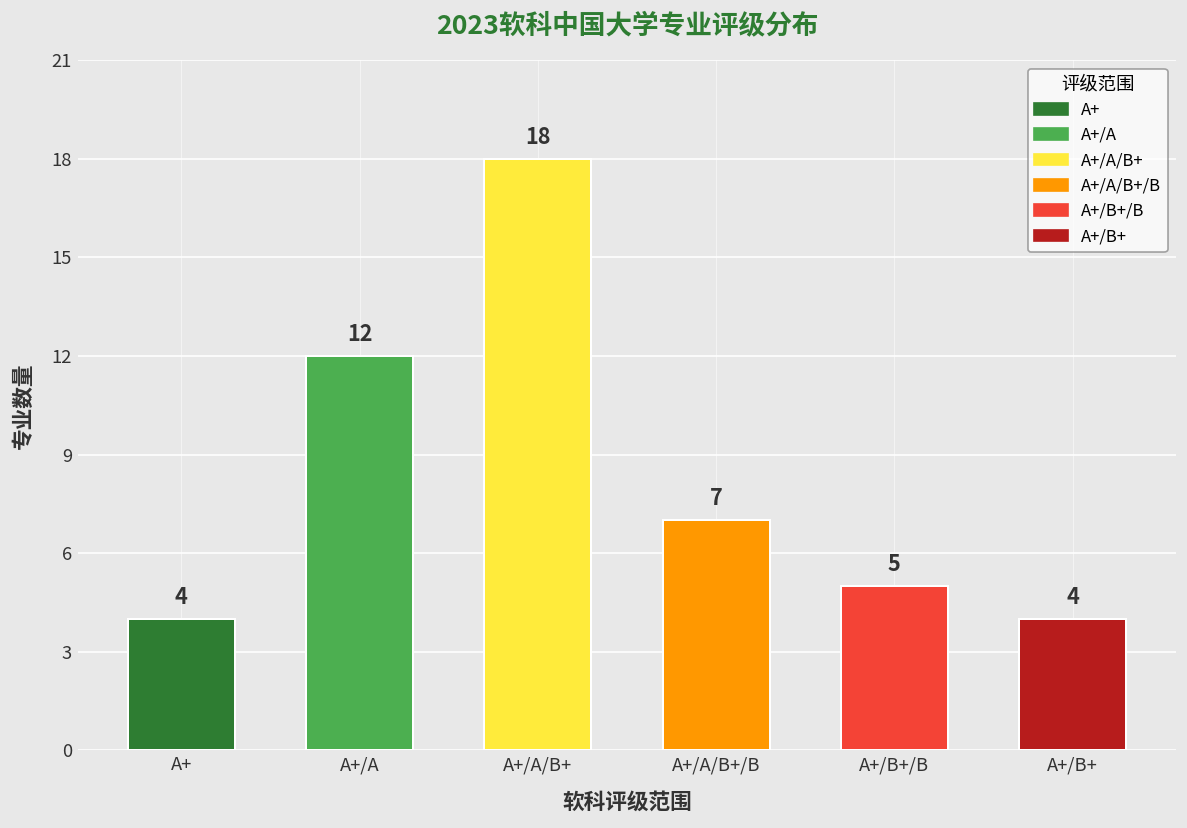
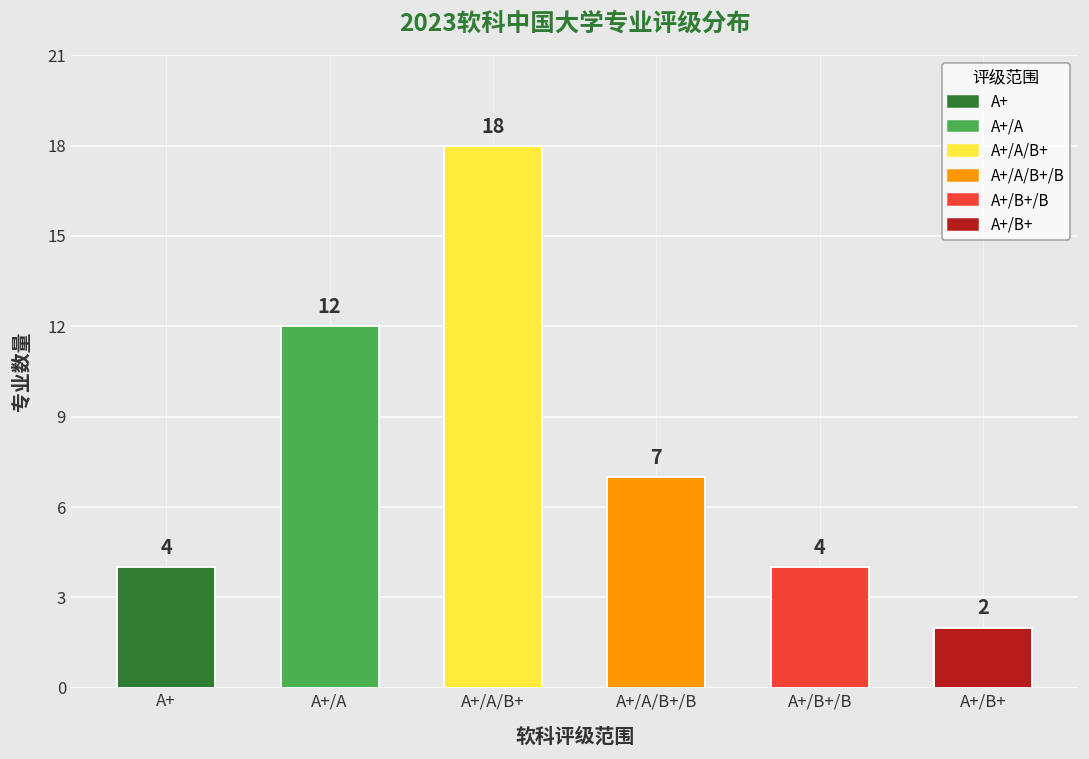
A+/B+/B: 5 -> 4
A+/B+: 4 -> 2
